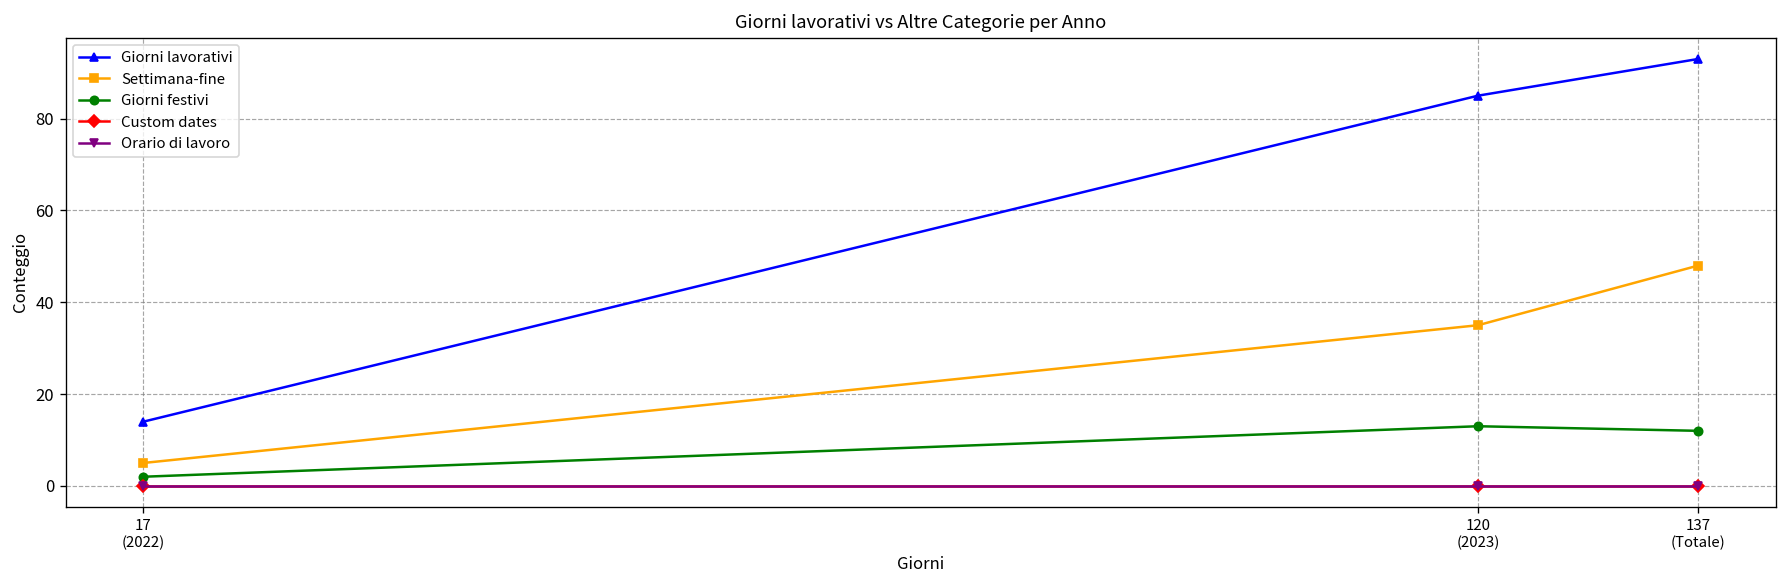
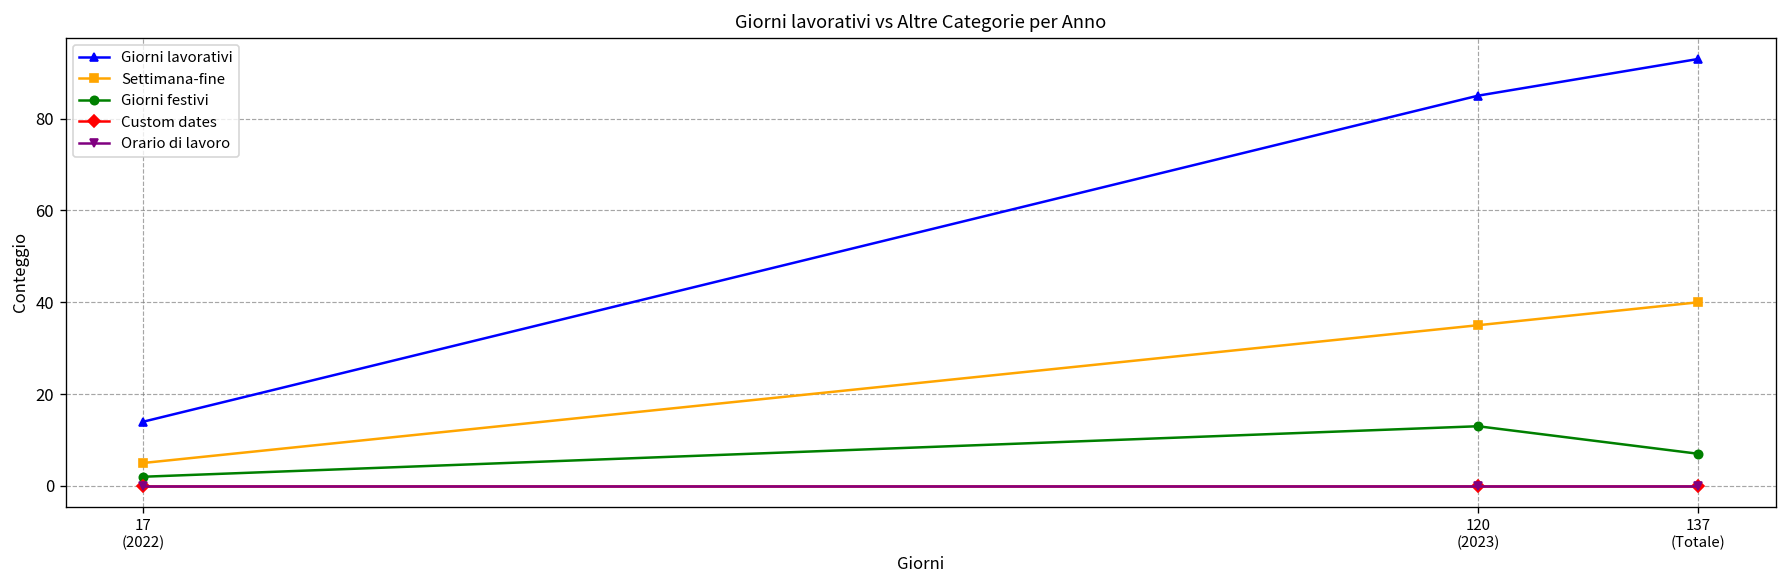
Settimana-fine, 137 (Totale): 48 -> 40
Giorni festivi, 137 (Totale): 12 -> 7
